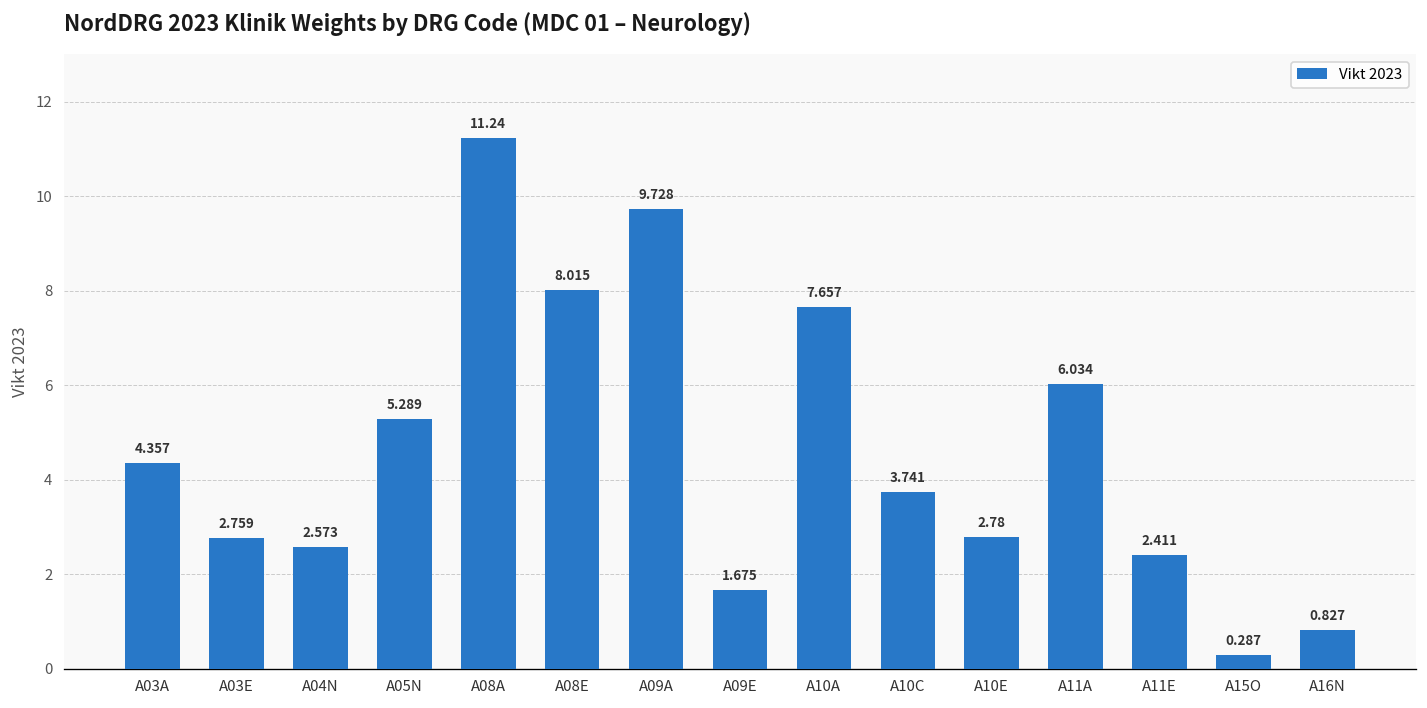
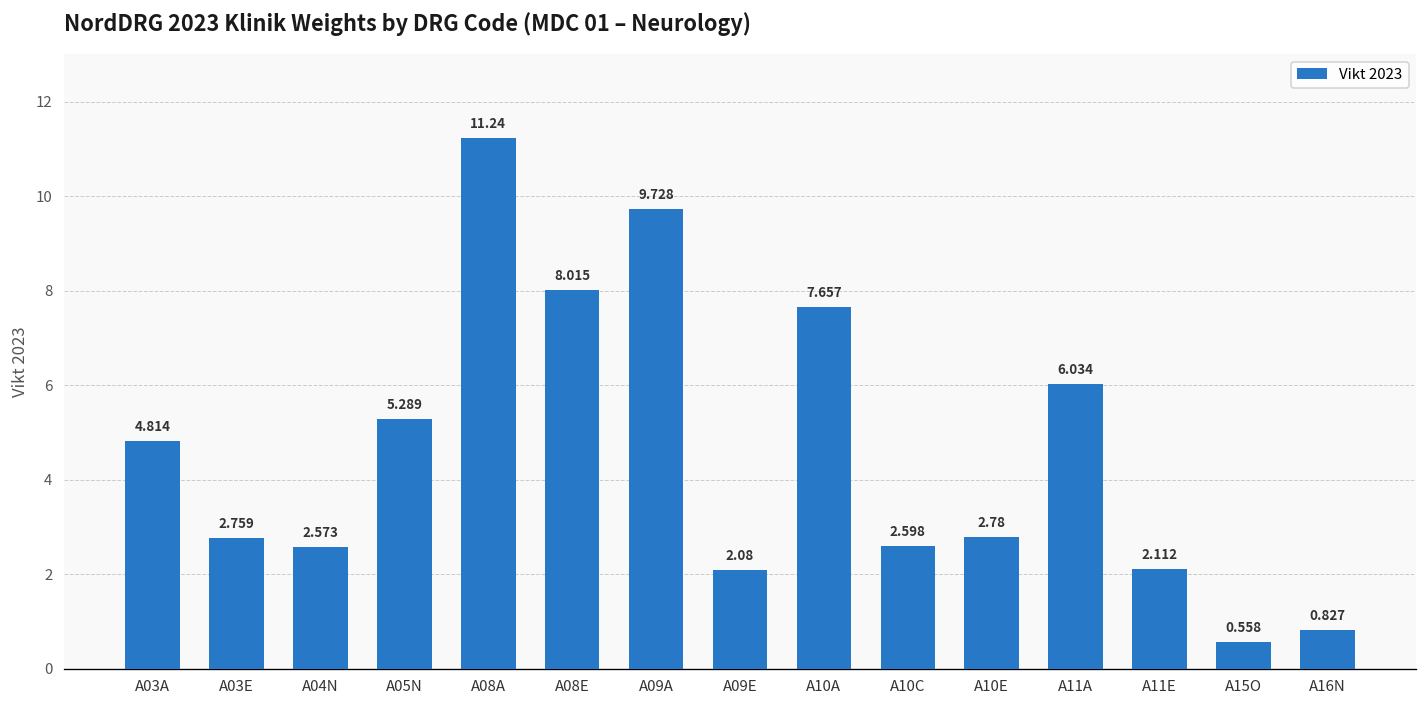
A03A: 4.357 -> 4.814
A09E: 1.675 -> 2.08
A10C: 3.741 -> 2.598
A11E: 2.411 -> 2.112
A15O: 0.287 -> 0.558
